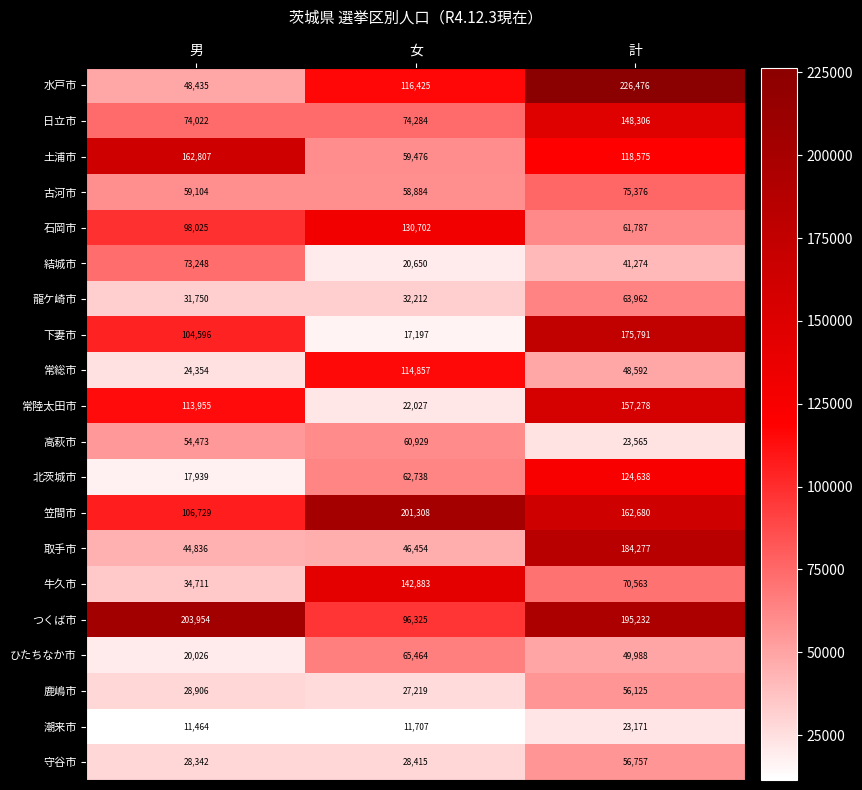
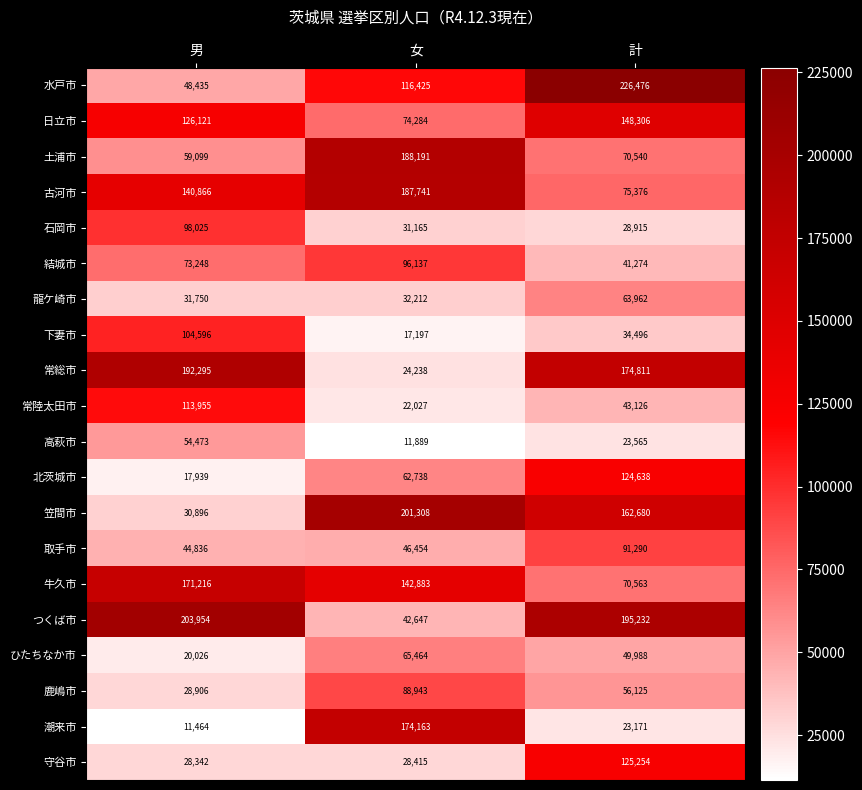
日立市, 男: 74,022 -> 126,121
土浦市, 男: 162,807 -> 59,099
土浦市, 女: 59,476 -> 188,191
土浦市, 計: 118,575 -> 70,540
古河市, 男: 59,104 -> 140,866
古河市, 女: 58,884 -> 187,741
石岡市, 女: 130,702 -> 31,165
石岡市, 計: 61,787 -> 28,915
結城市, 女: 20,650 -> 96,137
下妻市, 計: 175,791 -> 34,496
常総市, 男: 24,354 -> 192,295
常総市, 女: 114,857 -> 24,238
常総市, 計: 48,592 -> 174,811
常陸太田市, 計: 157,278 -> 43,126
高萩市, 女: 60,929 -> 11,889
笠間市, 男: 106,729 -> 30,896
取手市, 計: 184,277 -> 91,290
牛久市, 男: 34,711 -> 171,216
つくば市, 女: 96,325 -> 42,647
鹿嶋市, 女: 27,219 -> 88,943
潮来市, 女: 11,707 -> 174,163
守谷市, 計: 56,757 -> 125,254
